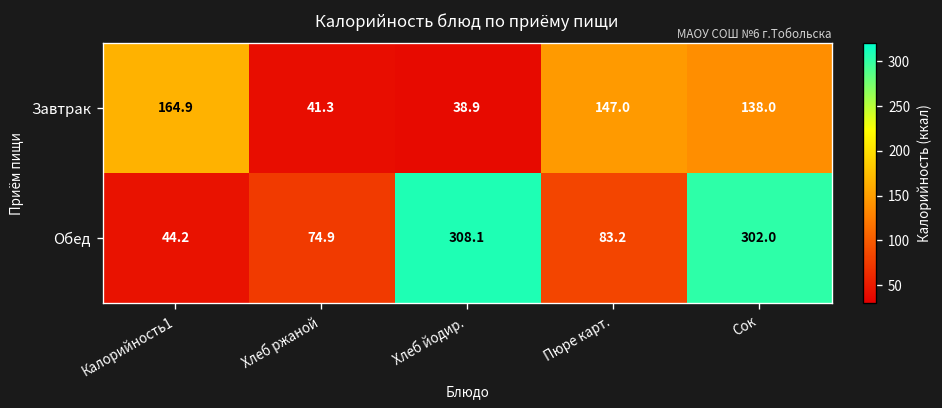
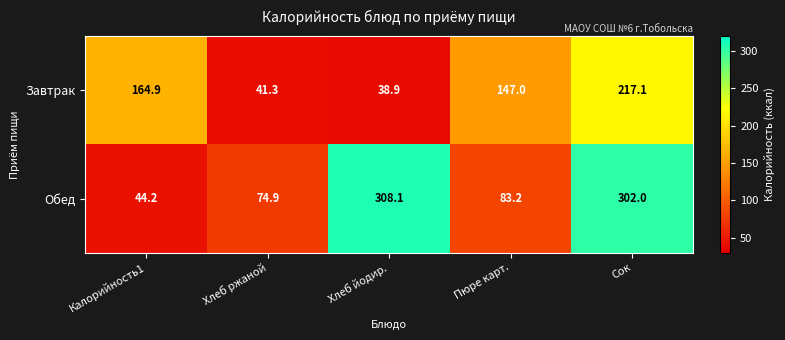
Завтрак, Сок: 138.0 -> 217.1
